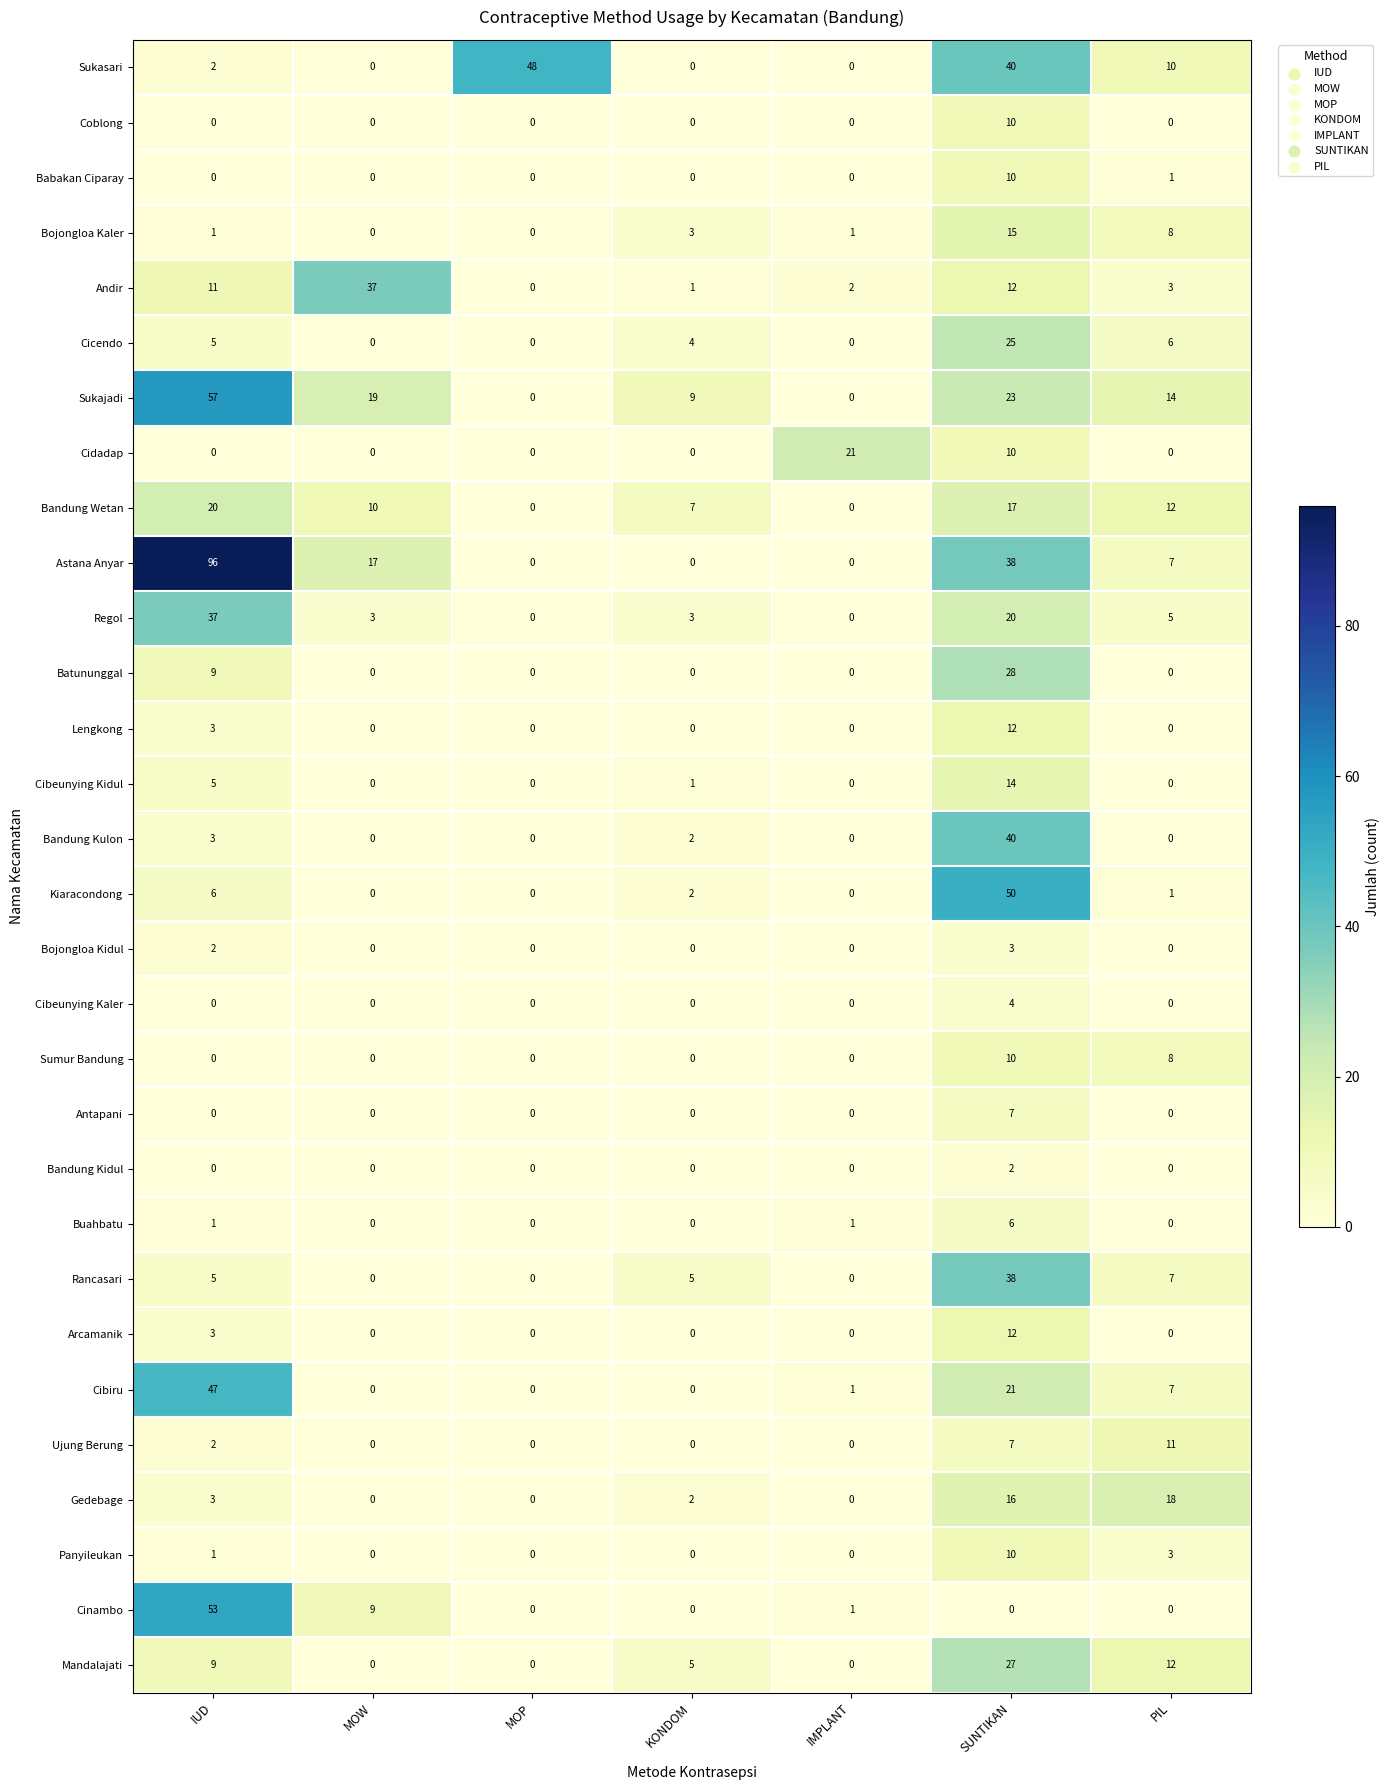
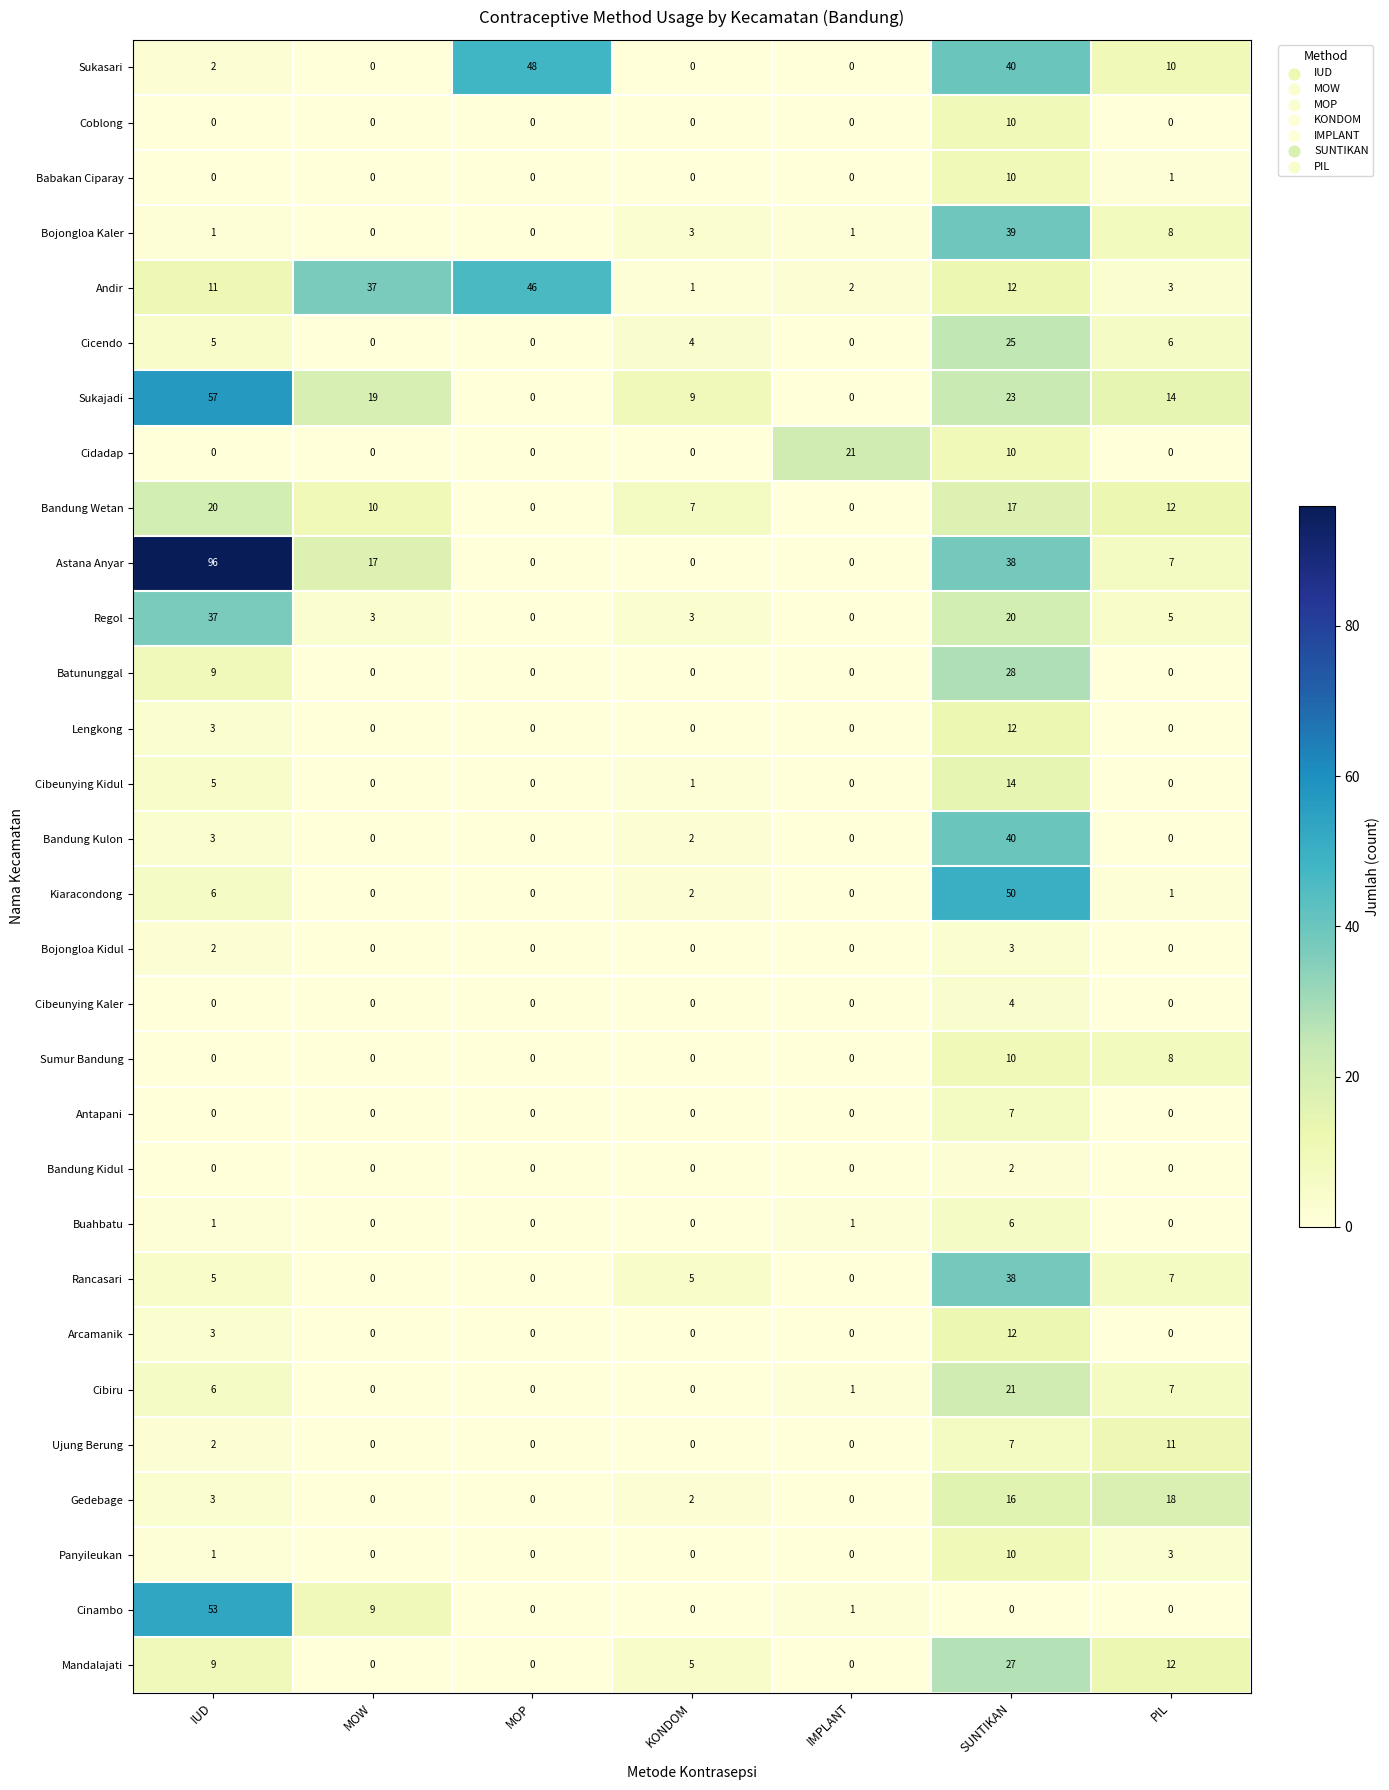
Bojongloa Kaler, SUNTIKAN: 15 -> 39
Andir, MOP: 0 -> 46
Cibiru, IUD: 47 -> 6
